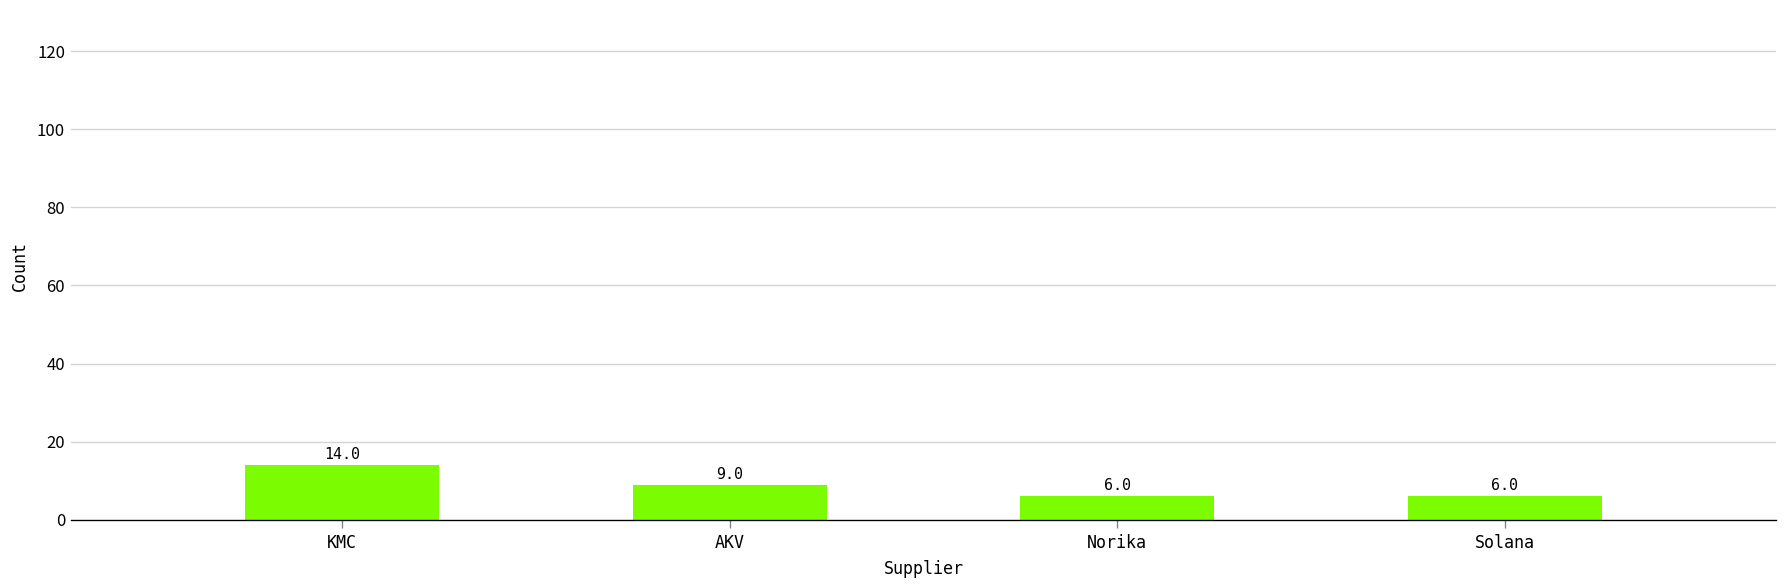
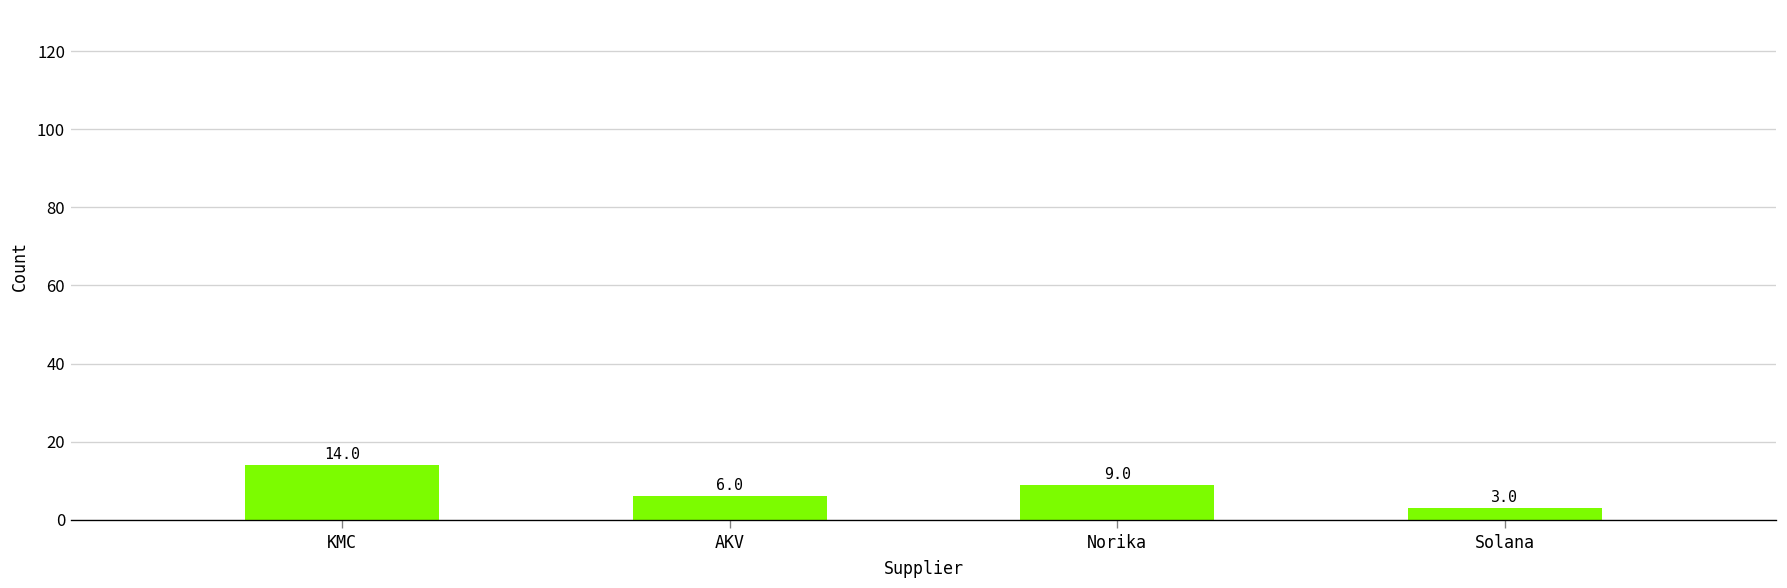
AKV: 9.0 -> 6.0
Norika: 6.0 -> 9.0
Solana: 6.0 -> 3.0
